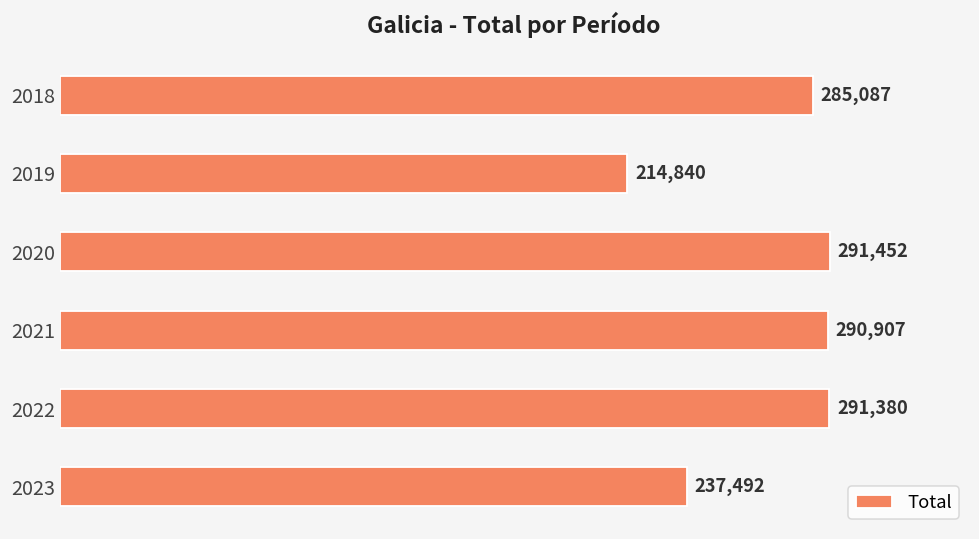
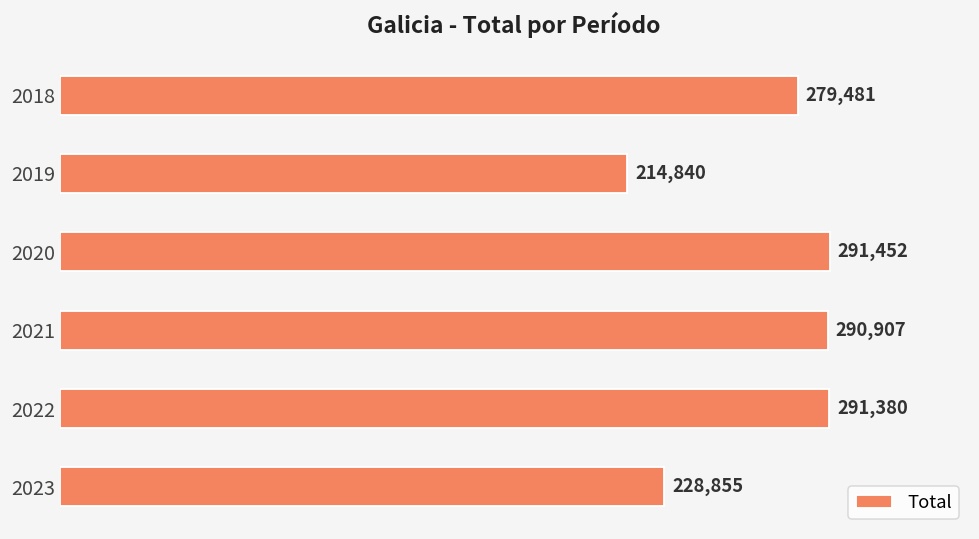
2018: 285,087 -> 279,481
2023: 237,492 -> 228,855
